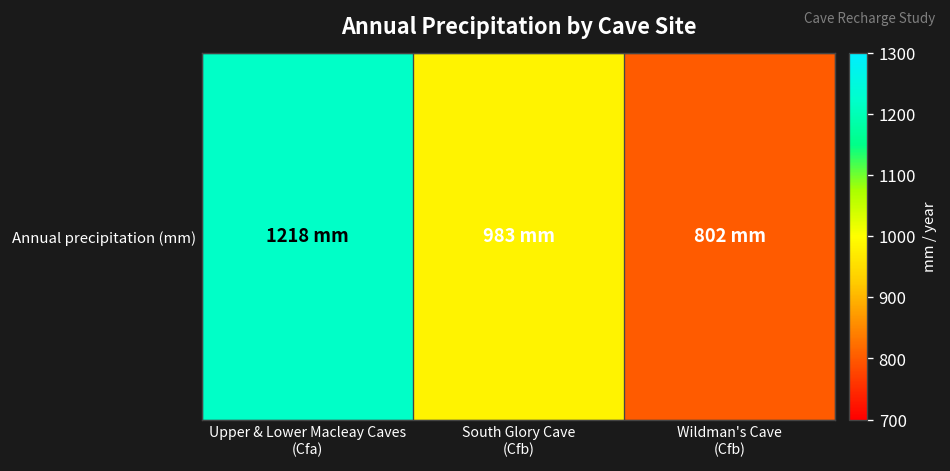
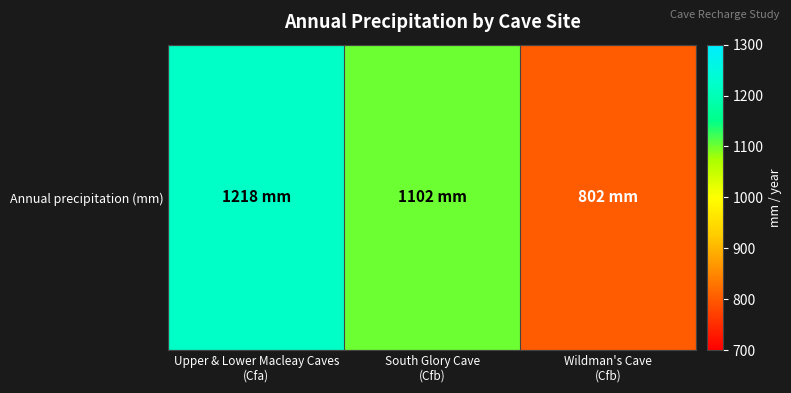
Annual precipitation (mm), South Glory Cave (Cfb): 983 -> 1102
